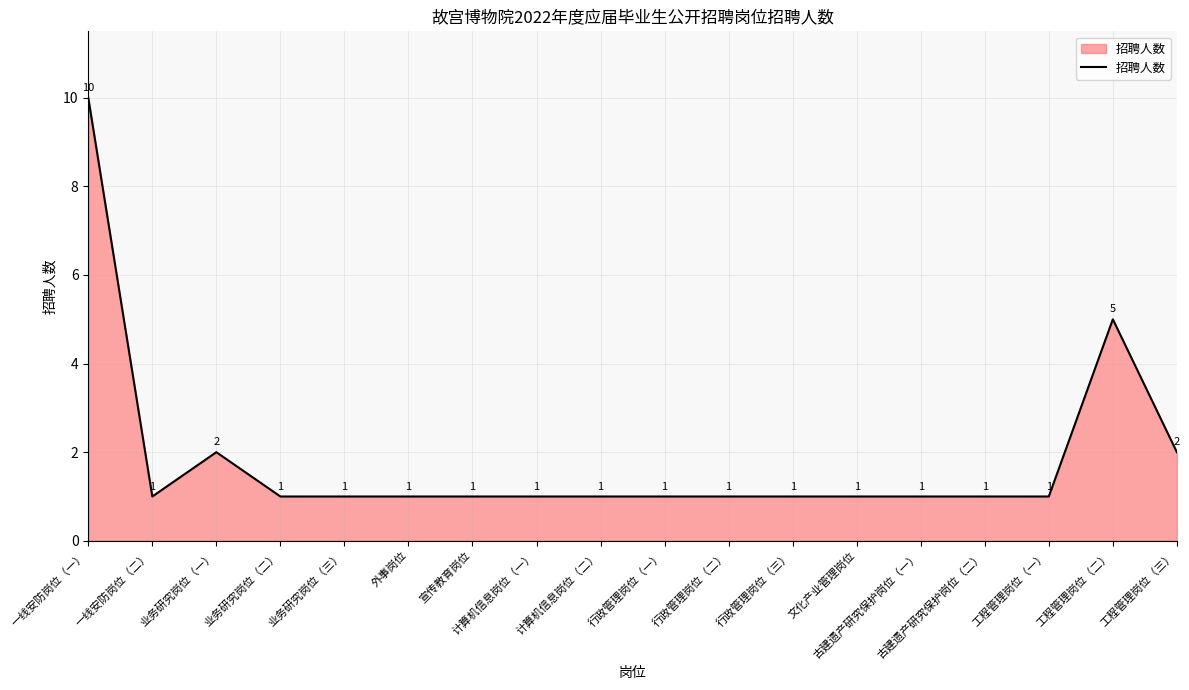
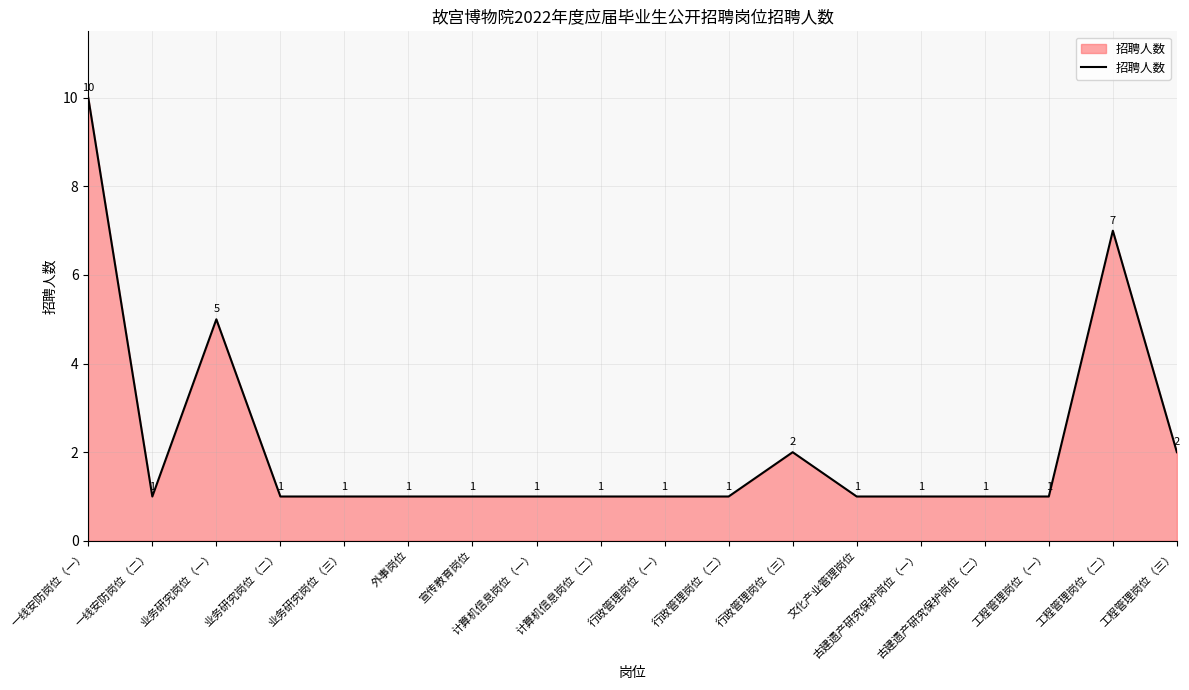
业务研究岗位（一）: 2 -> 5
行政管理岗位（三）: 1 -> 2
工程管理岗位（二）: 5 -> 7
